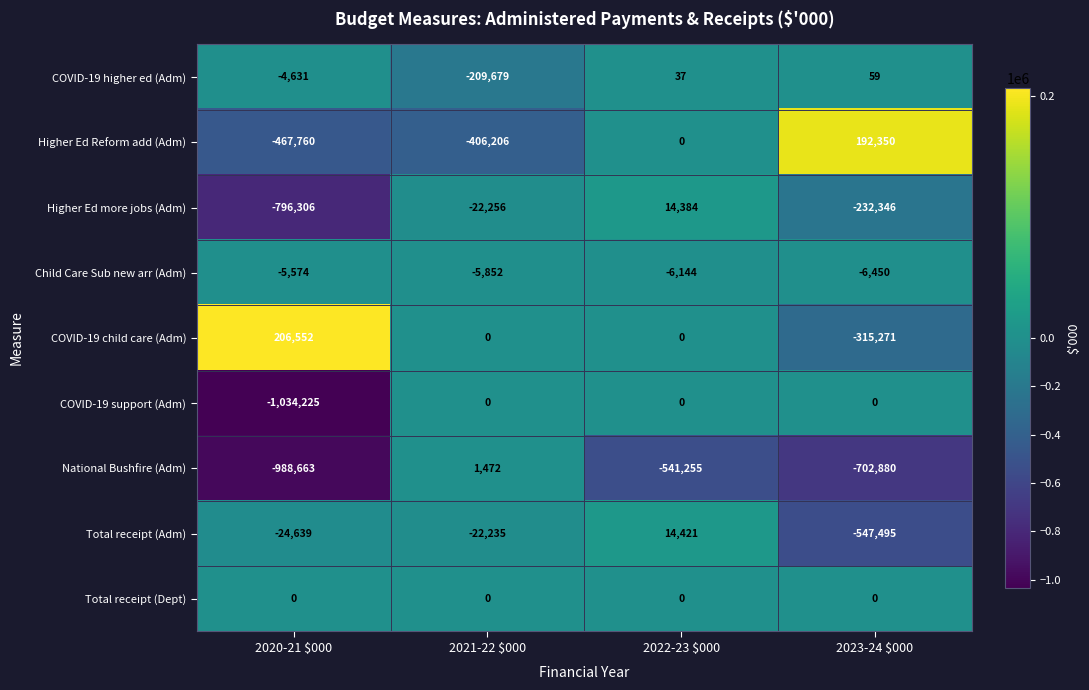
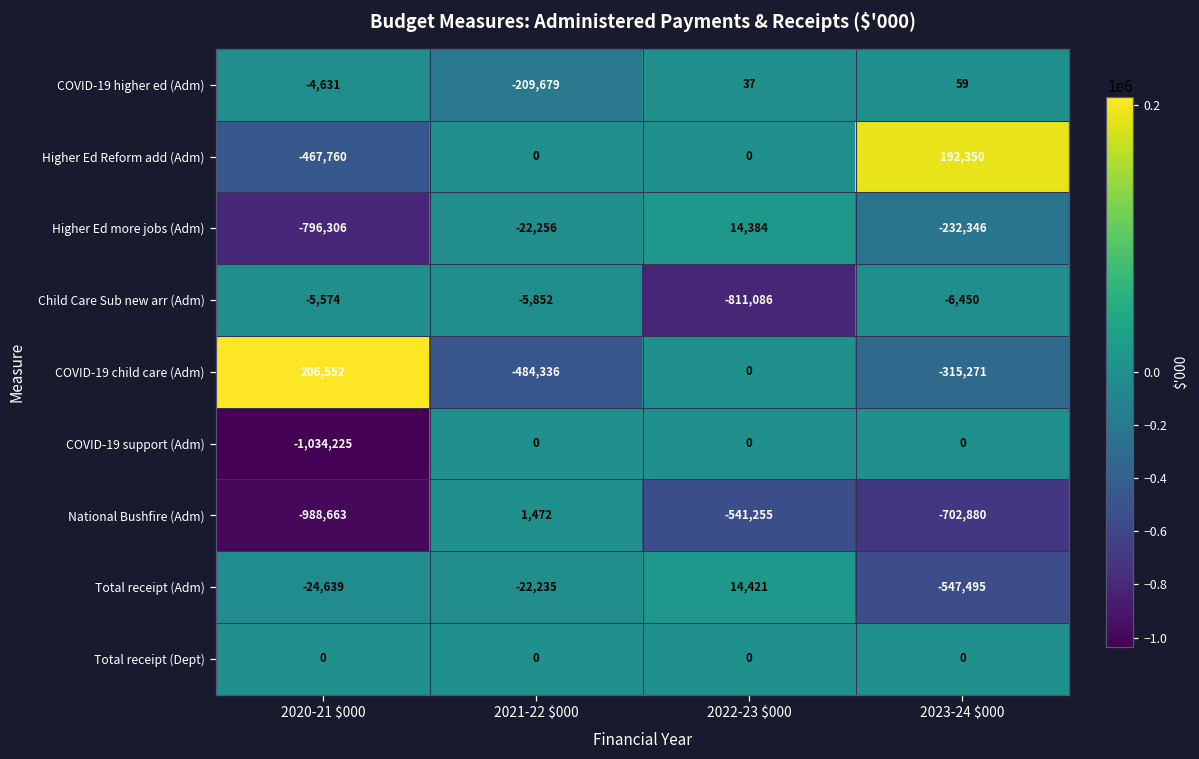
Higher Ed Reform add (Adm), 2021-22 $000: -406,206 -> 0
Child Care Sub new arr (Adm), 2022-23 $000: -6,144 -> -811,086
COVID-19 child care (Adm), 2021-22 $000: 0 -> -484,336
